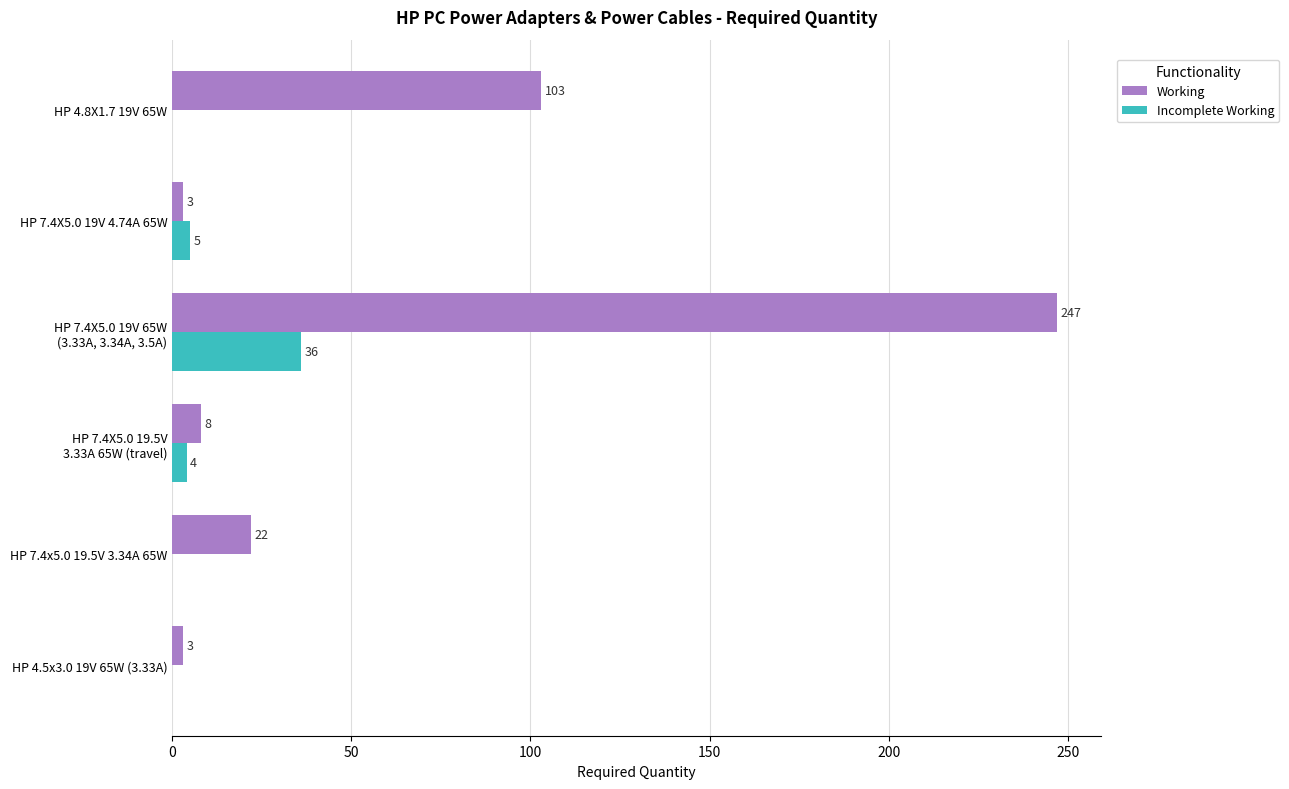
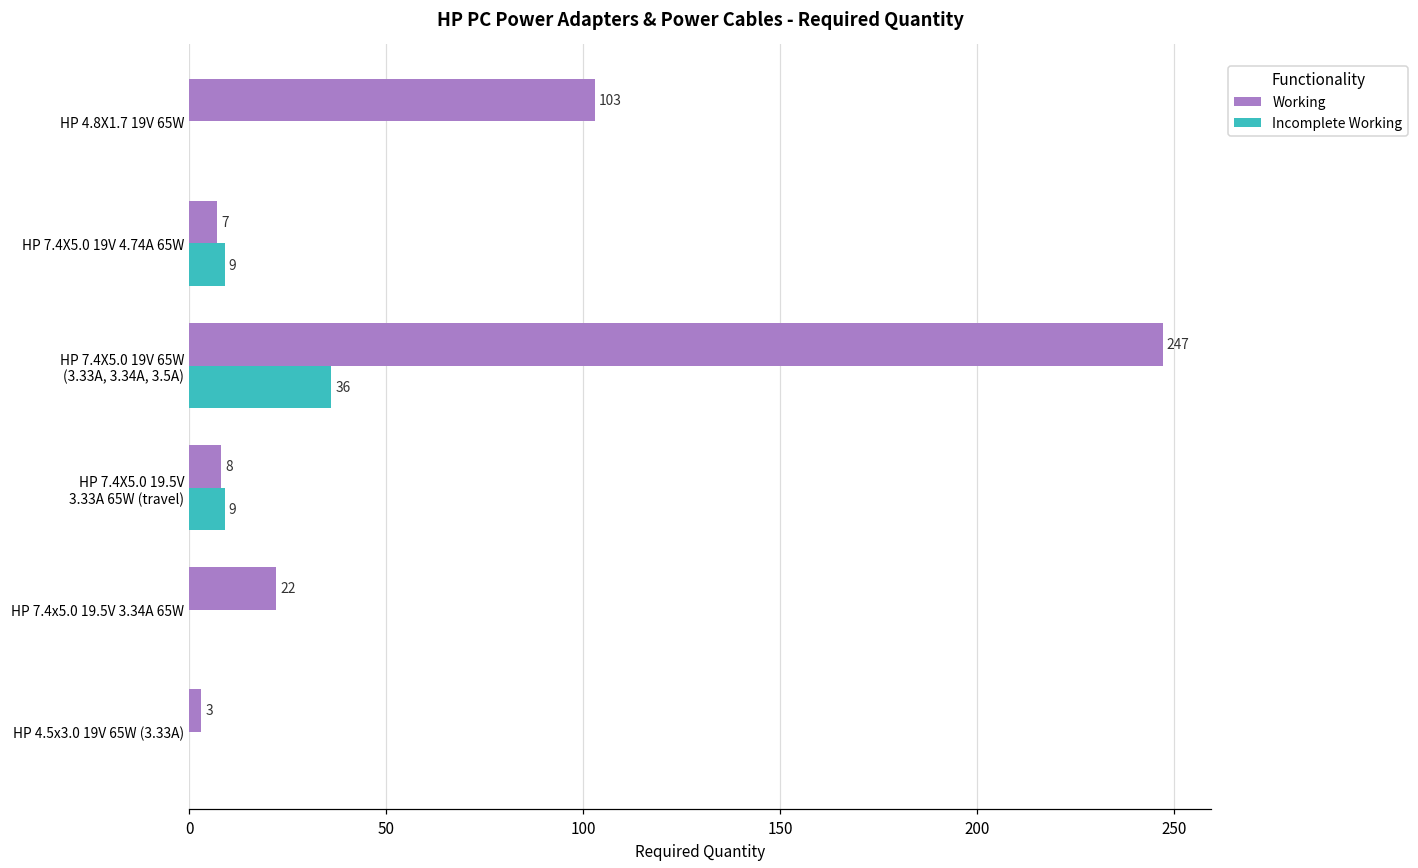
Working, HP 7.4X5.0 19V 4.74A 65W: 3 -> 7
Incomplete Working, HP 7.4X5.0 19V 4.74A 65W: 5 -> 9
Incomplete Working, HP 7.4X5.0 19.5V 3.33A 65W (travel): 4 -> 9
